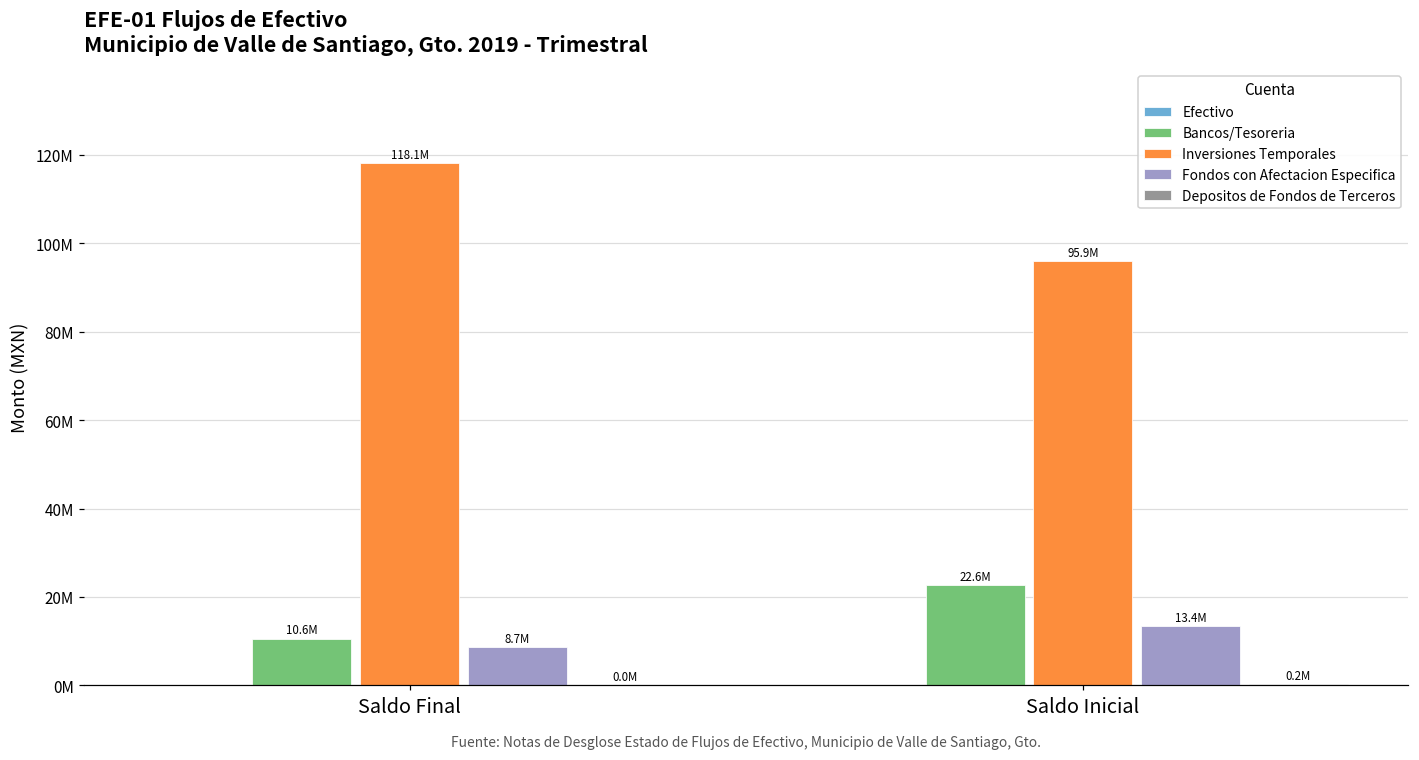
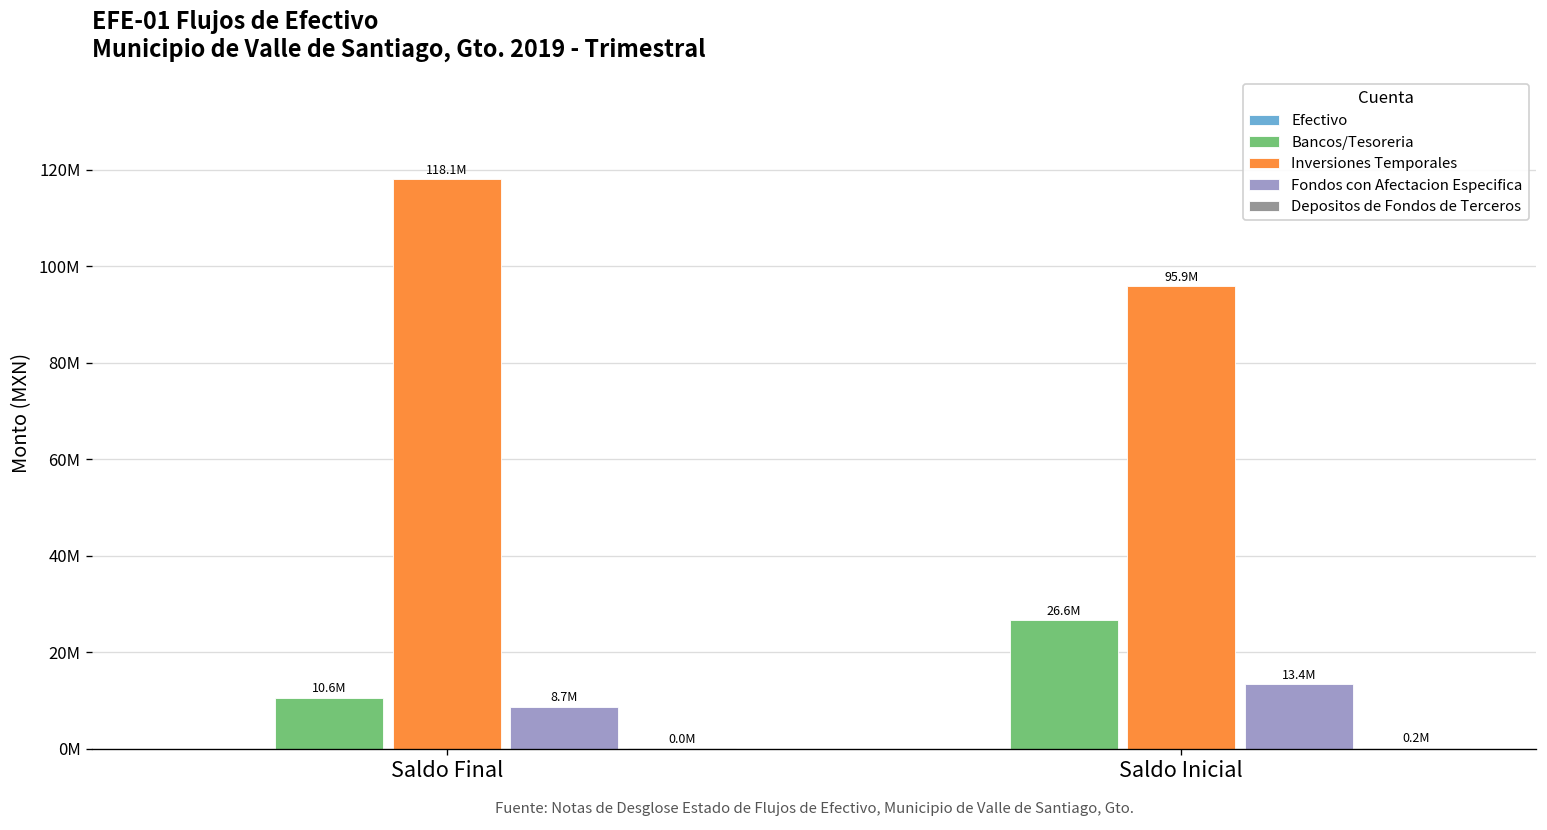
Bancos/Tesoreria, Saldo Inicial: 22.6M -> 26.6M
